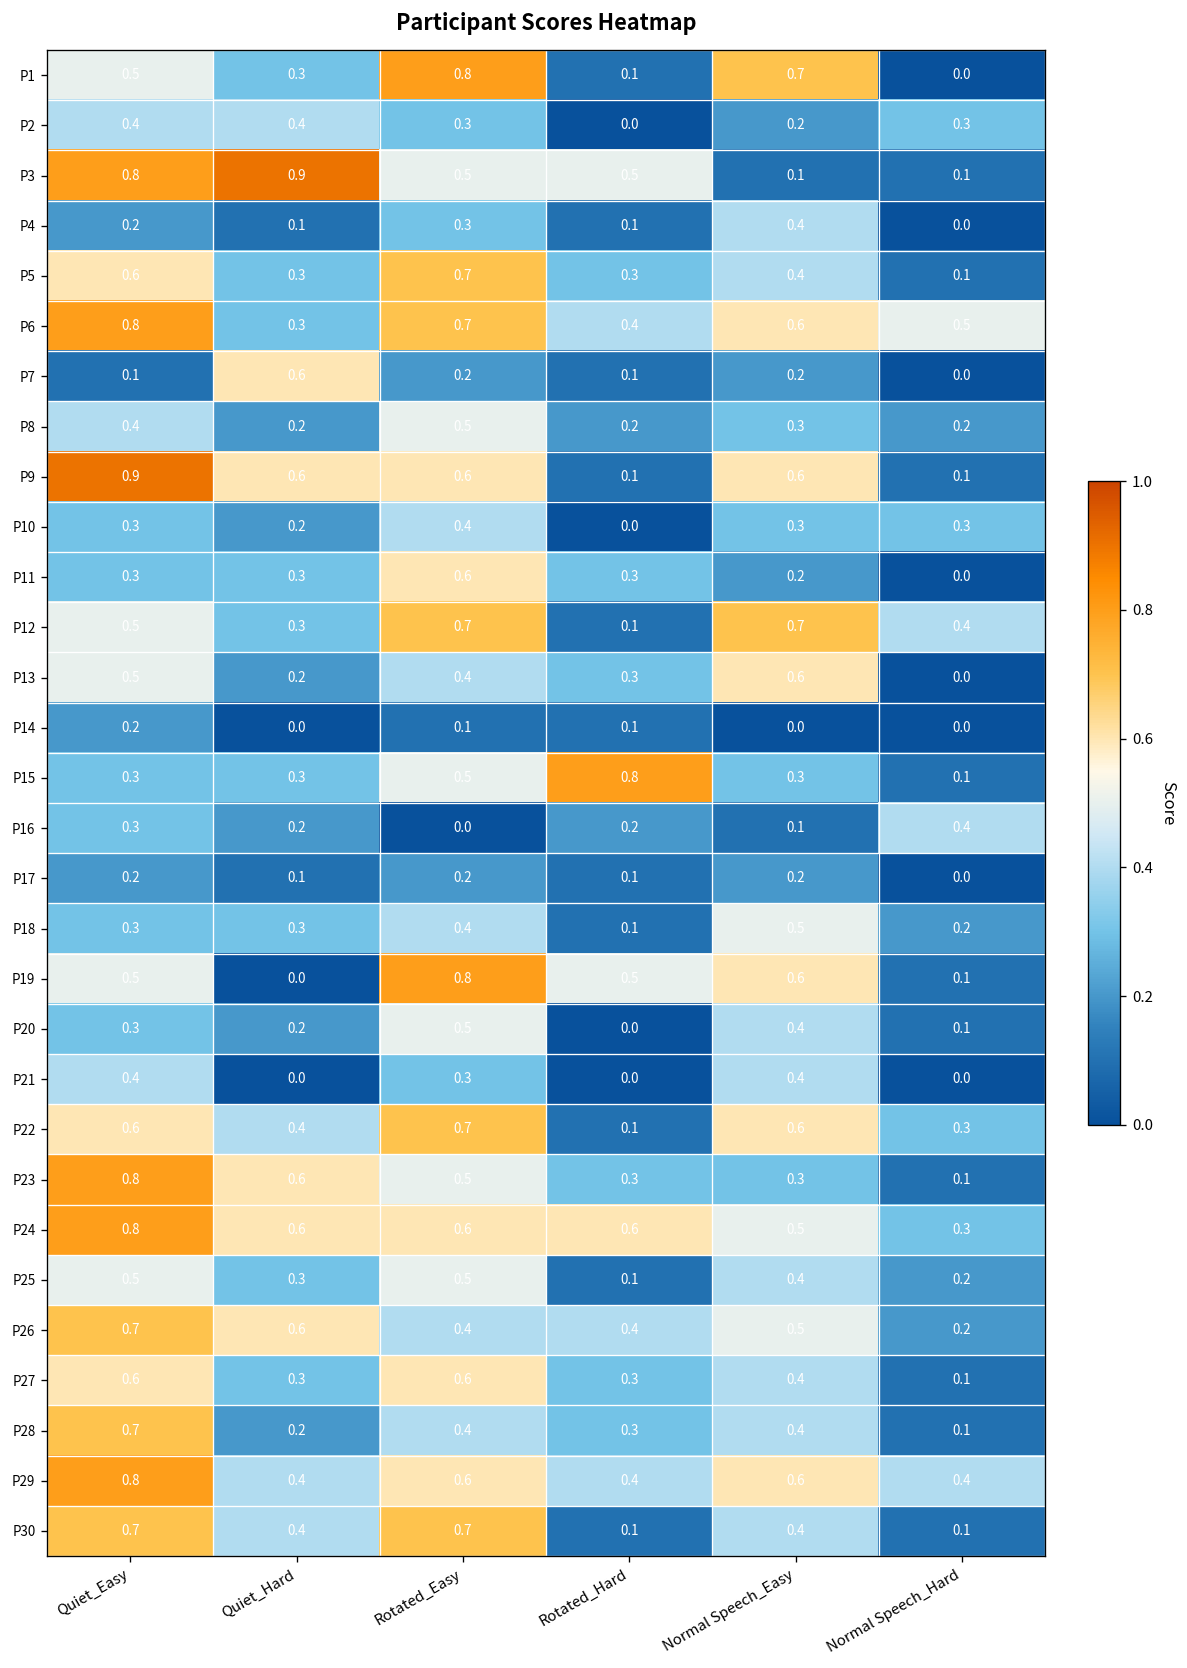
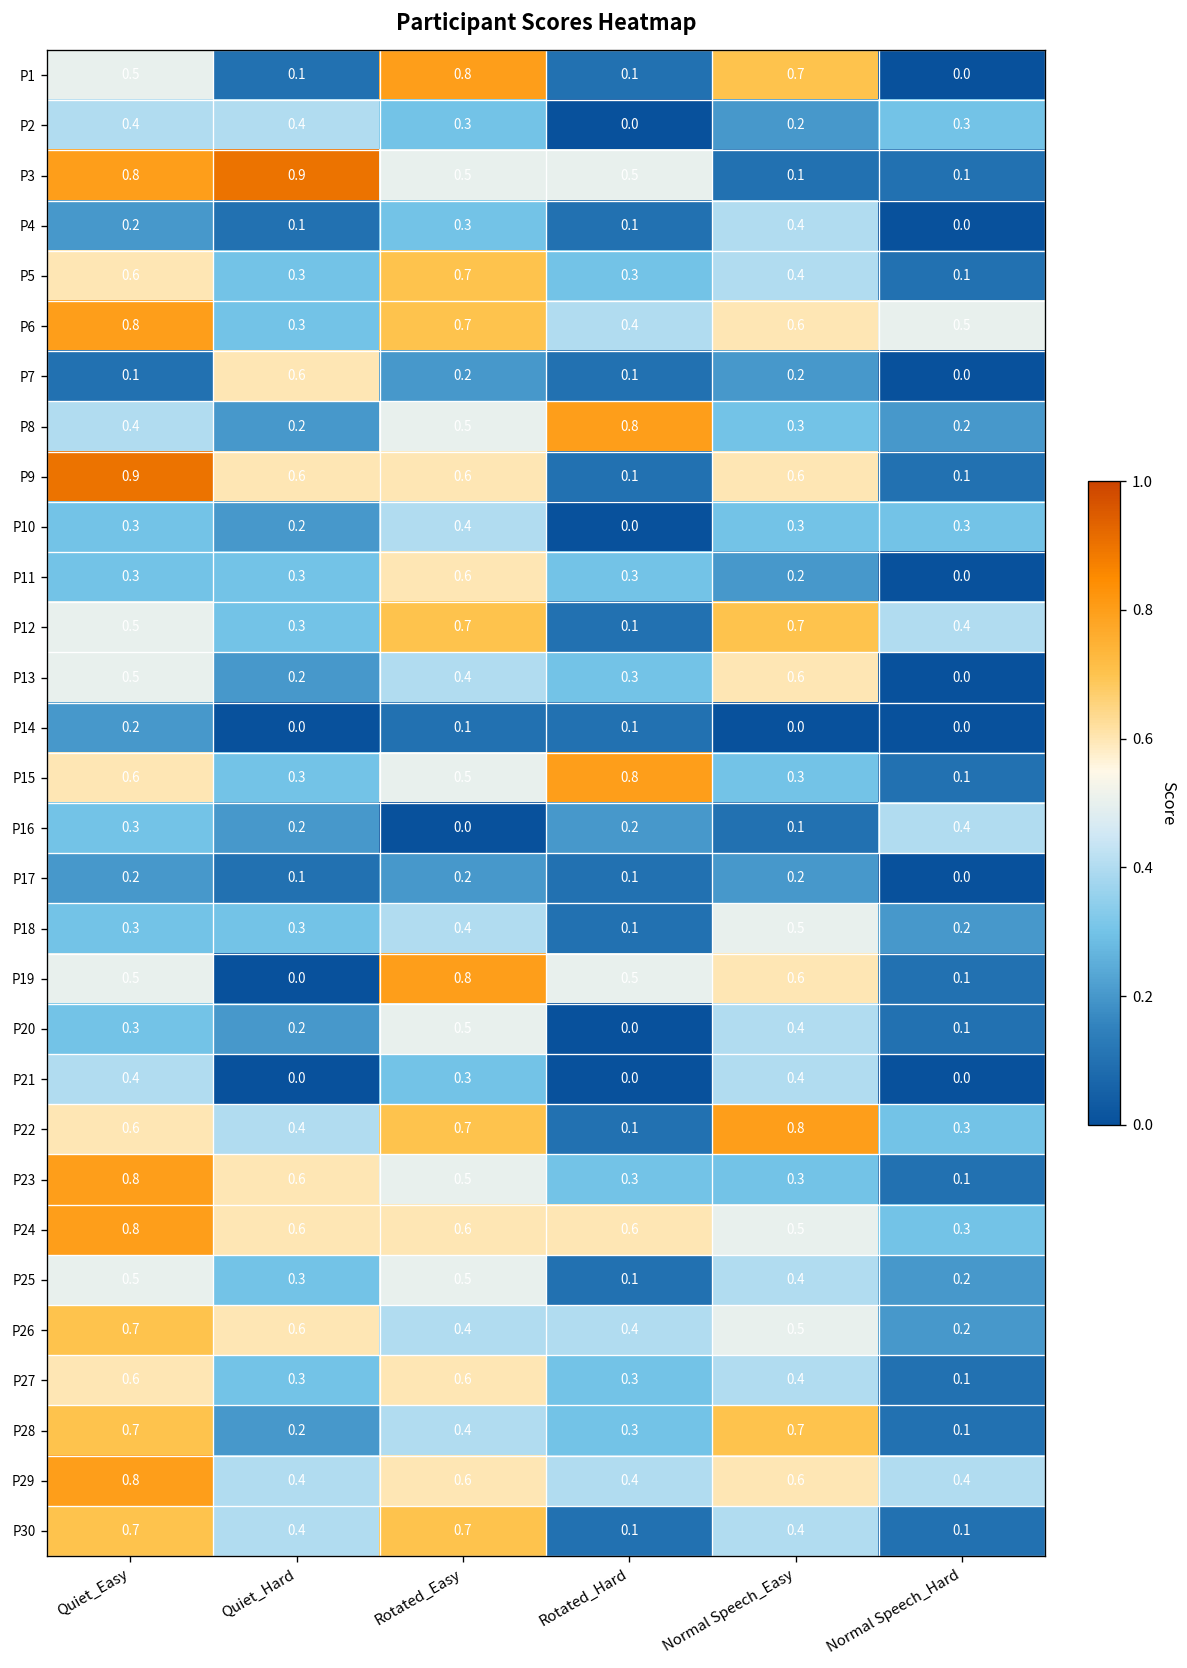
P1, Quiet_Hard: 0.3 -> 0.1
P8, Rotated_Hard: 0.2 -> 0.8
P15, Quiet_Easy: 0.3 -> 0.6
P22, Normal Speech_Easy: 0.6 -> 0.8
P28, Normal Speech_Easy: 0.4 -> 0.7
